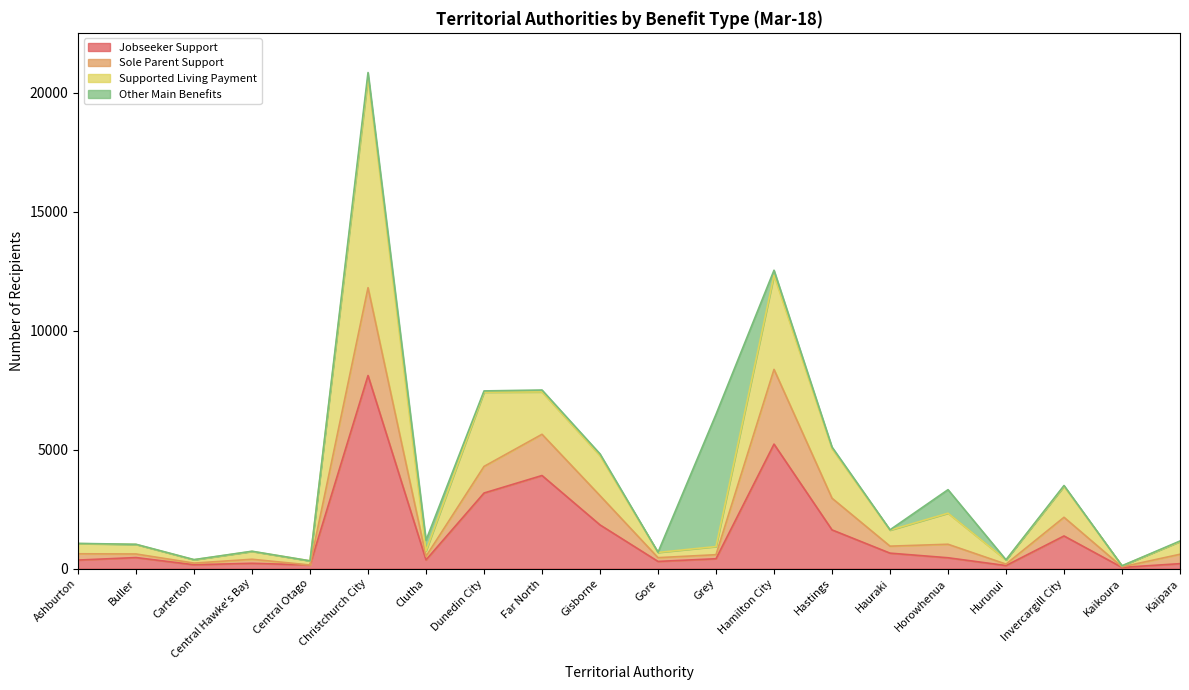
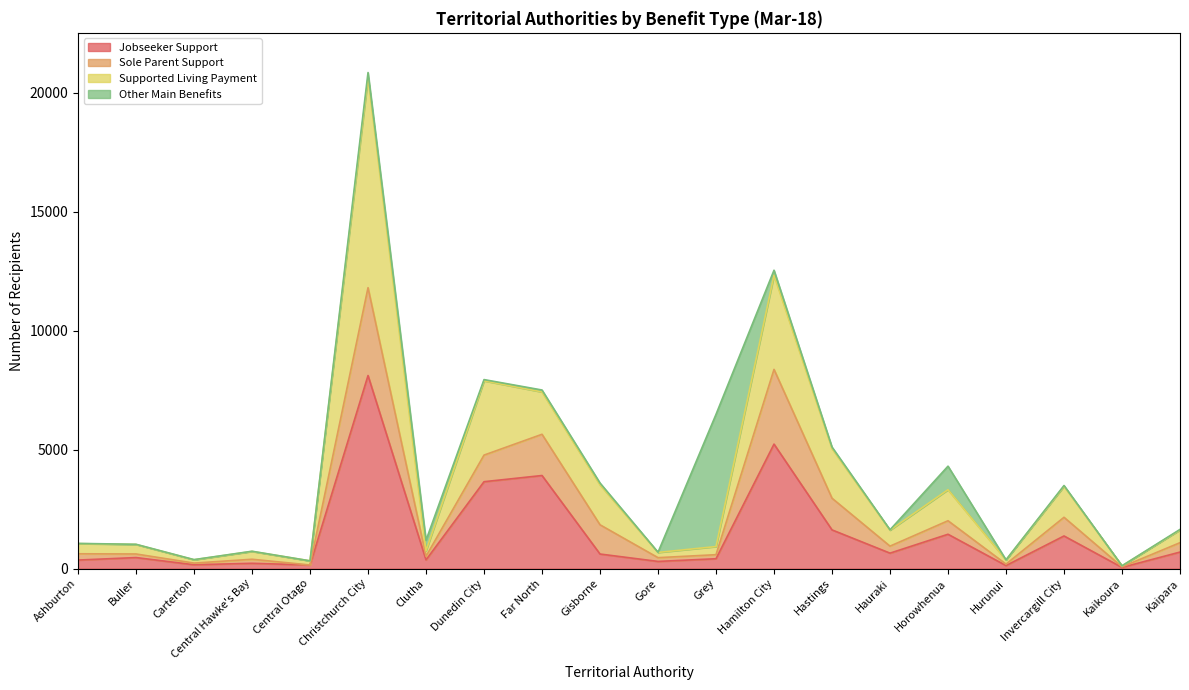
Jobseeker Support, Dunedin City: 3200 -> 3700
Jobseeker Support, Gisborne: 1800 -> 600
Jobseeker Support, Horowhenua: 500 -> 1400
Jobseeker Support, Kaipara: 200 -> 700
